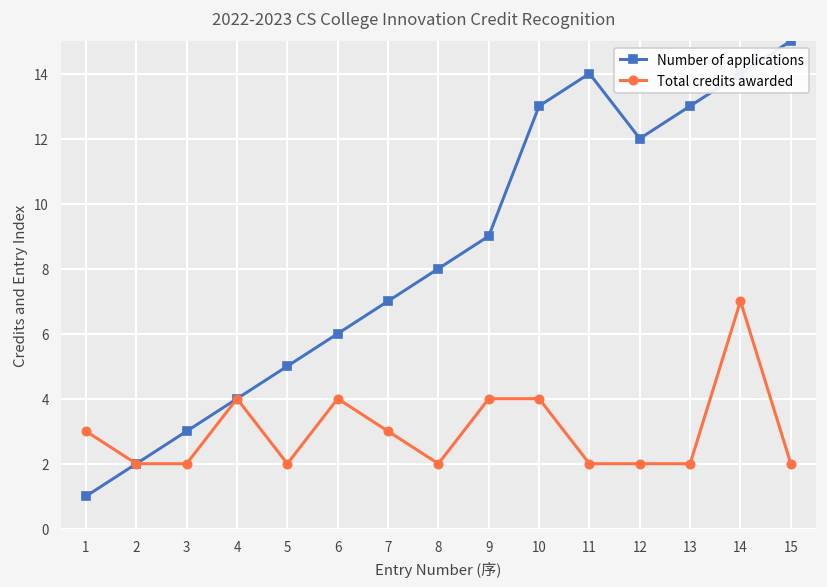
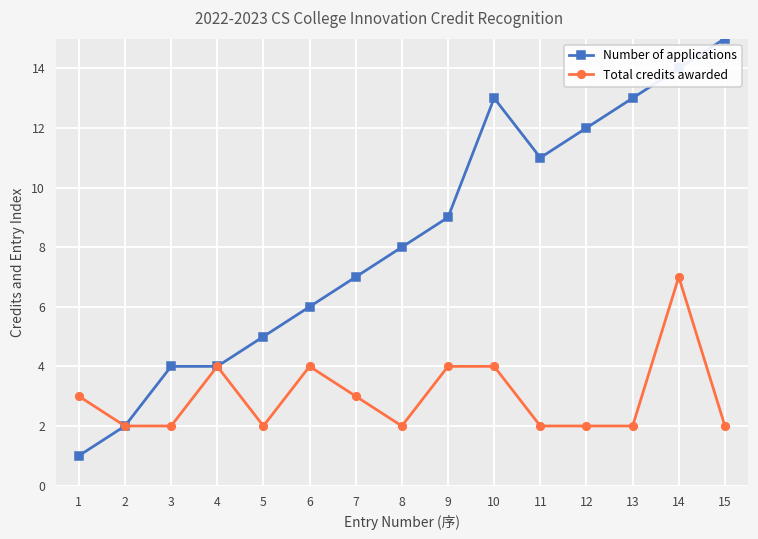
Number of applications, 3: 3 -> 4
Number of applications, 11: 14 -> 11
